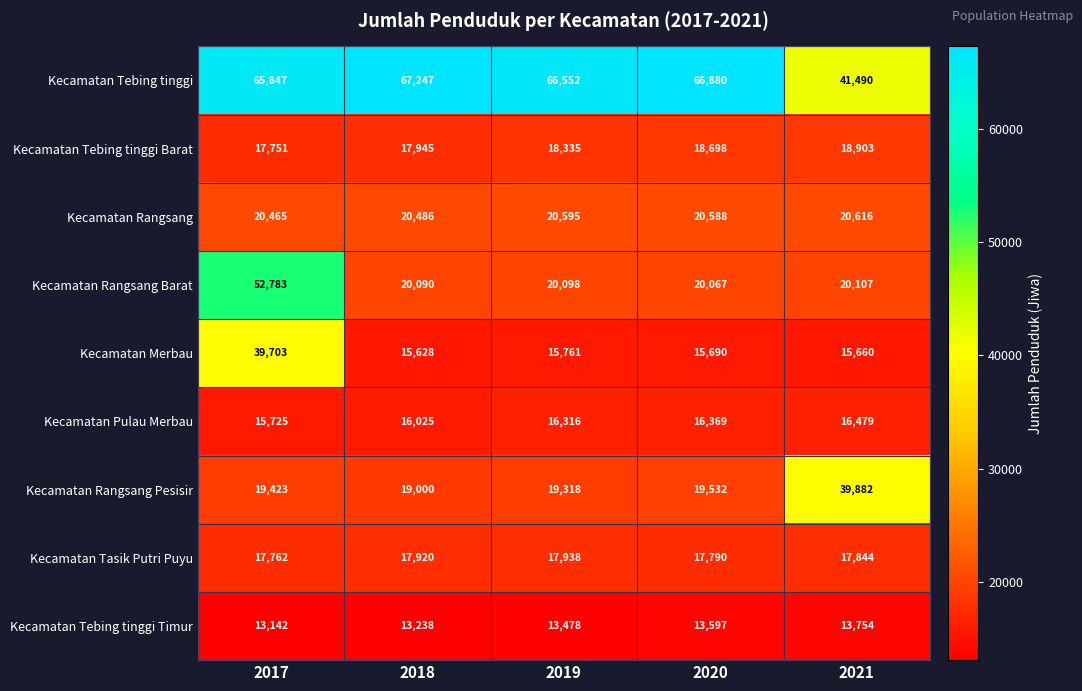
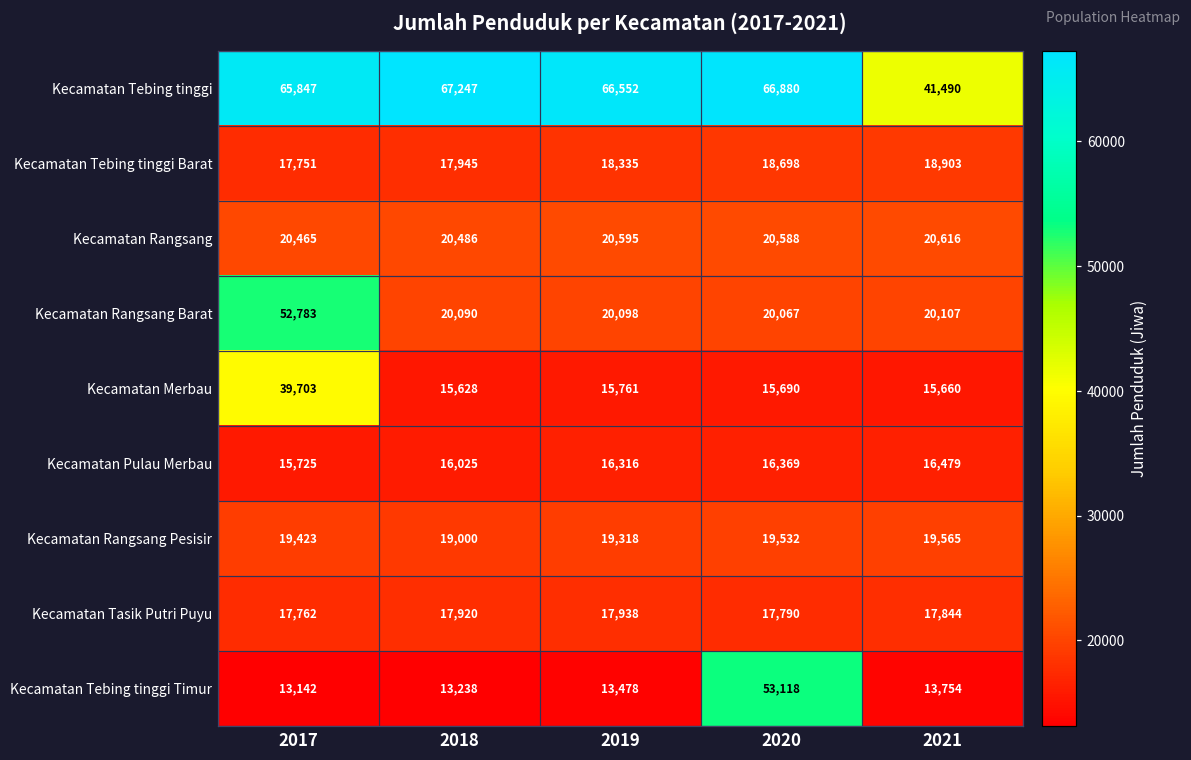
Kecamatan Rangsang Pesisir, 2021: 39,882 -> 19,565
Kecamatan Tebing tinggi Timur, 2020: 13,597 -> 53,118
